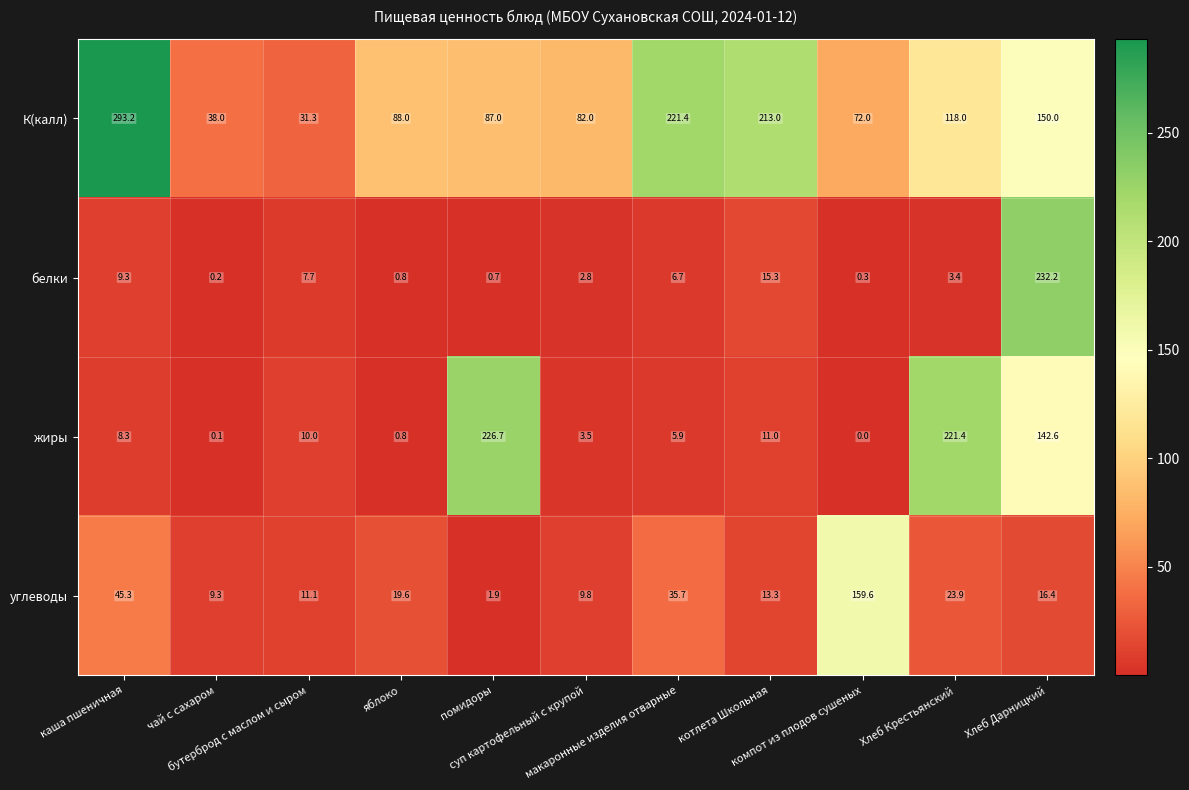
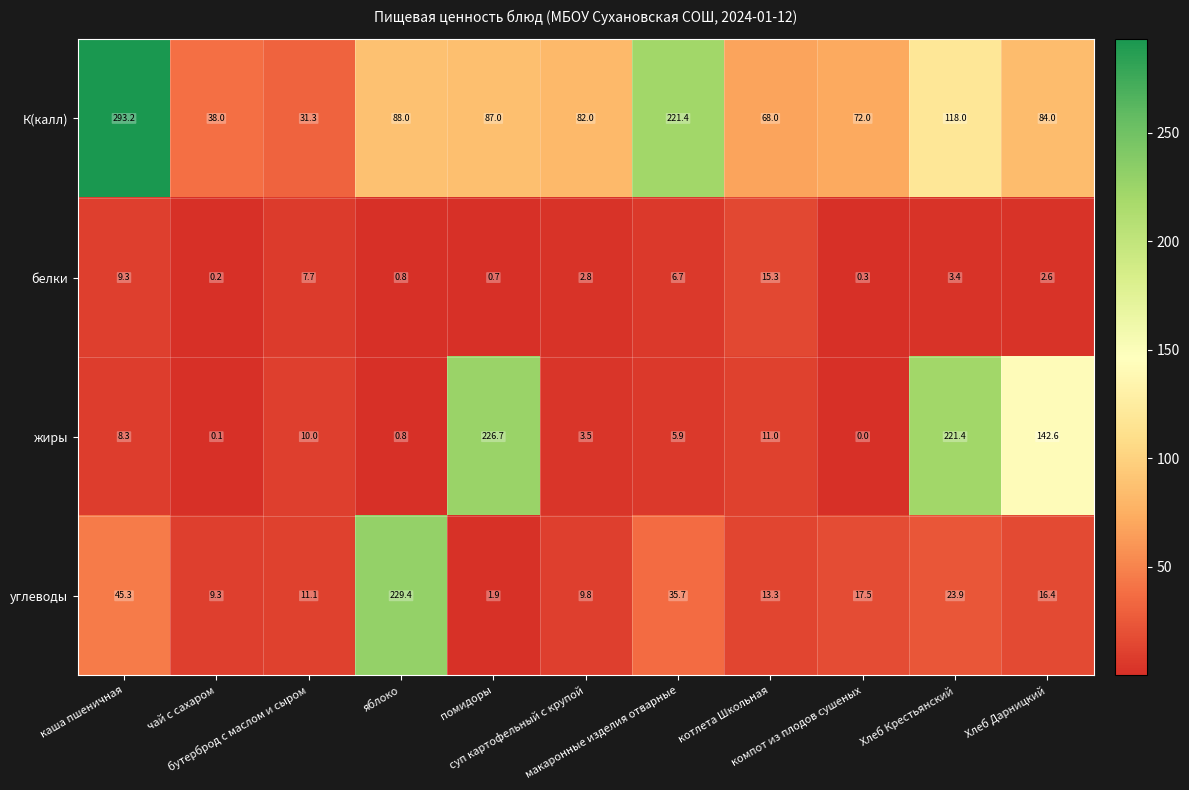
К(калл), котлета Школьная: 213.0 -> 68.0
К(калл), Хлеб Дарницкий: 150.0 -> 84.0
белки, Хлеб Дарницкий: 232.2 -> 2.6
углеводы, яблоко: 19.6 -> 229.4
углеводы, компот из плодов сушеных: 159.6 -> 17.5
